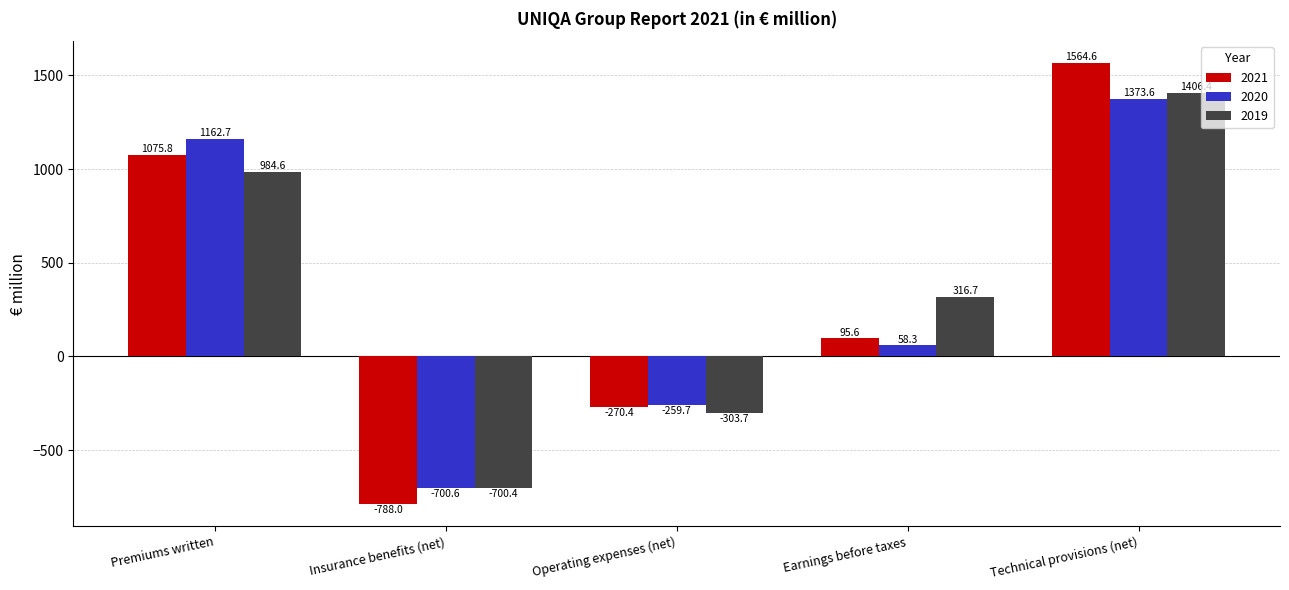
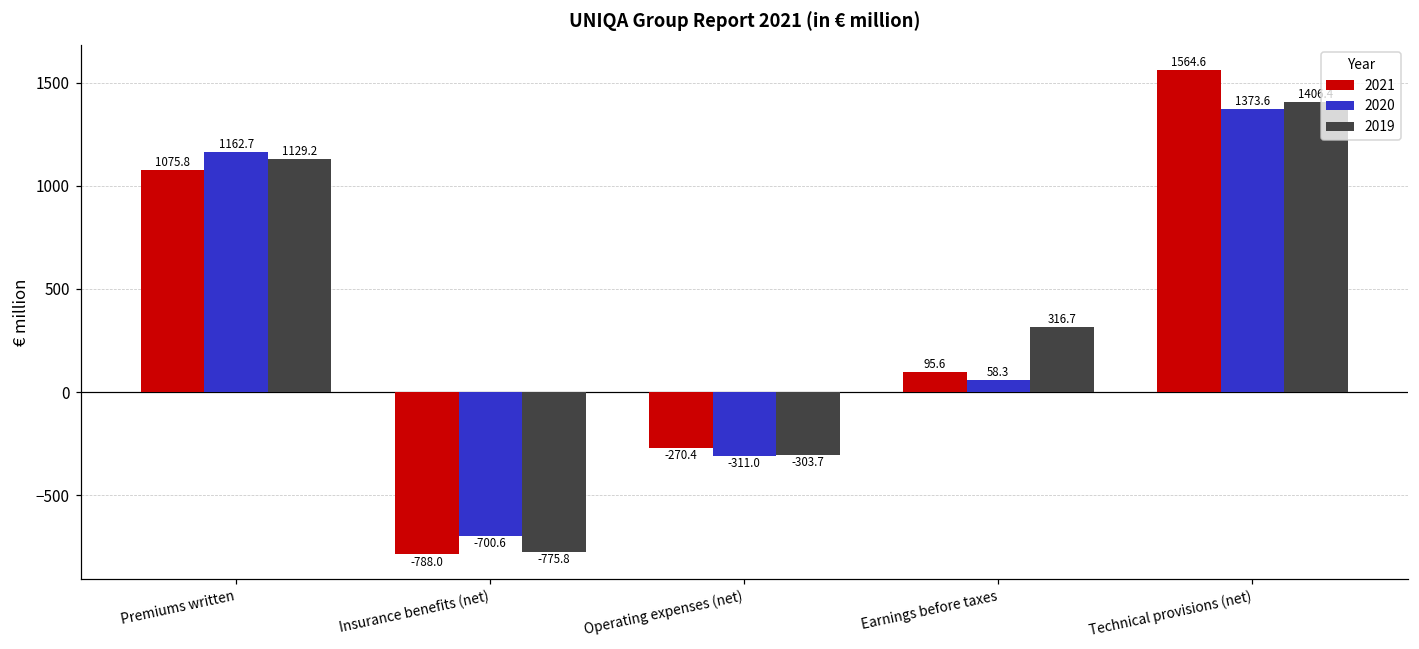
2019, Premiums written: 984.6 -> 1129.2
2019, Insurance benefits (net): -700.4 -> -775.8
2020, Operating expenses (net): -259.7 -> -311.0
